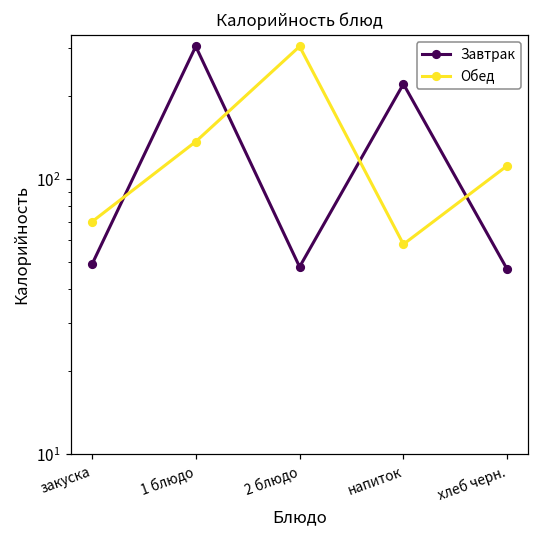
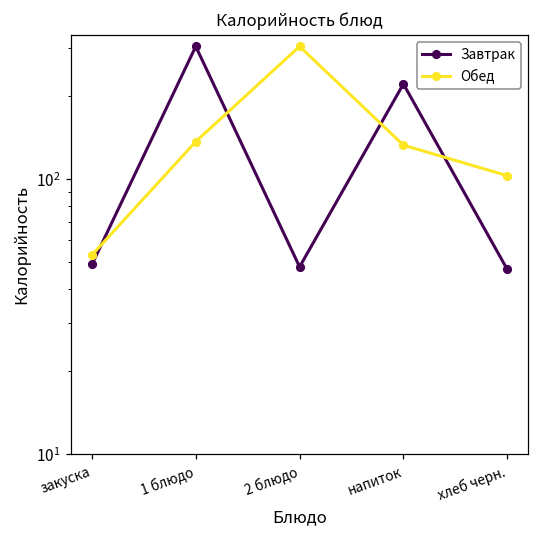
Обед, закуска: 70 -> 53
Обед, напиток: 58 -> 130
Обед, хлеб черн.: 110 -> 103
